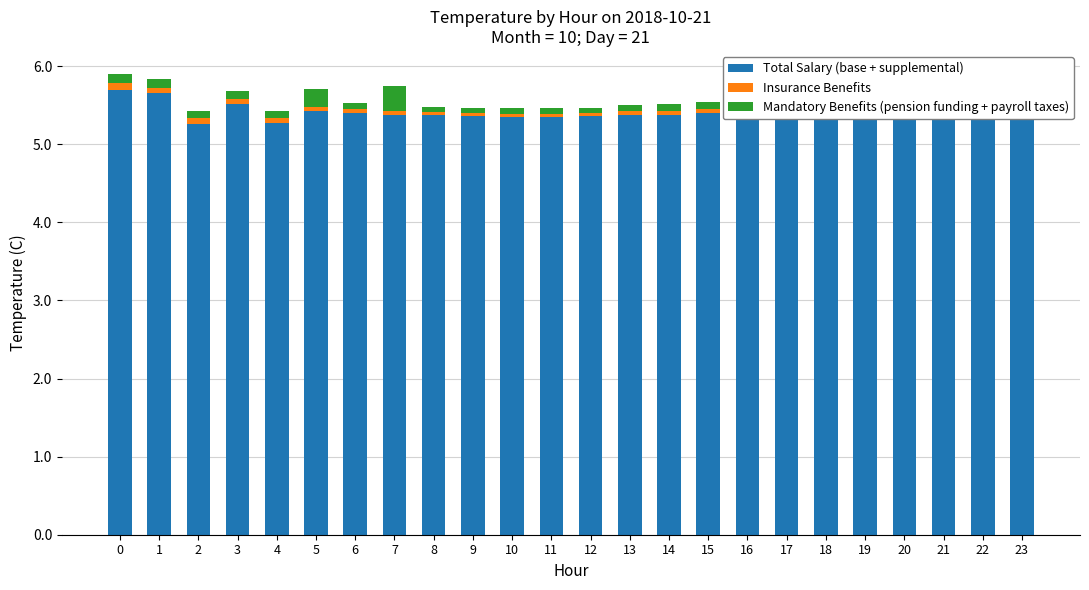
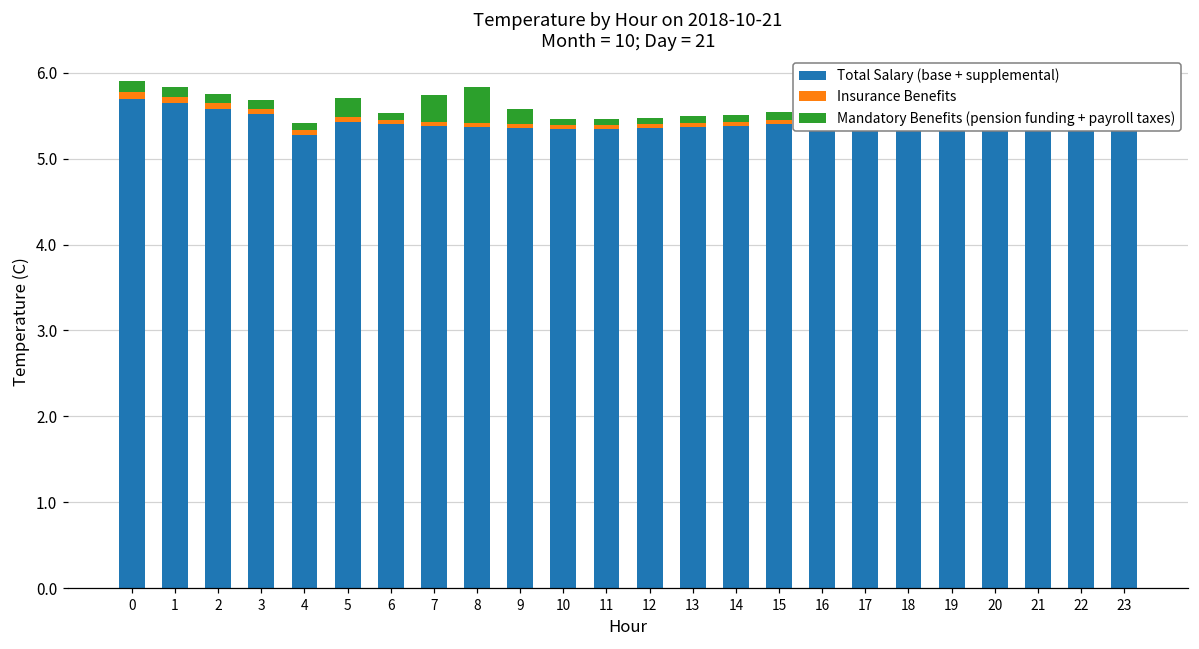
Total Salary (base + supplemental), 2: 5.3 -> 5.6
Mandatory Benefits (pension funding + payroll taxes), 8: 0.1 -> 0.4
Mandatory Benefits (pension funding + payroll taxes), 9: 0.1 -> 0.2
